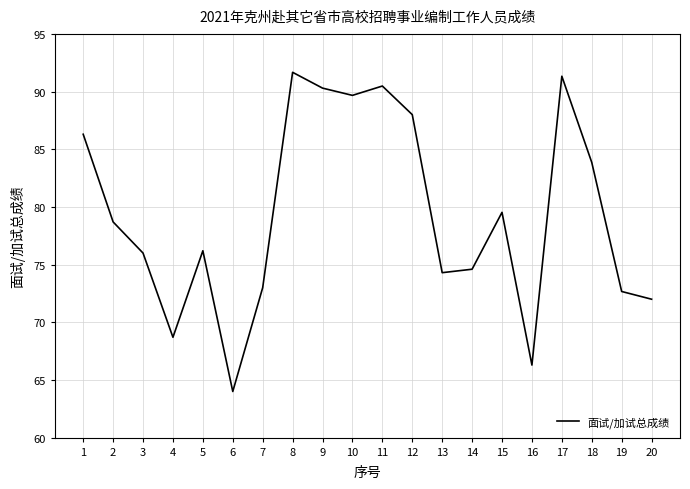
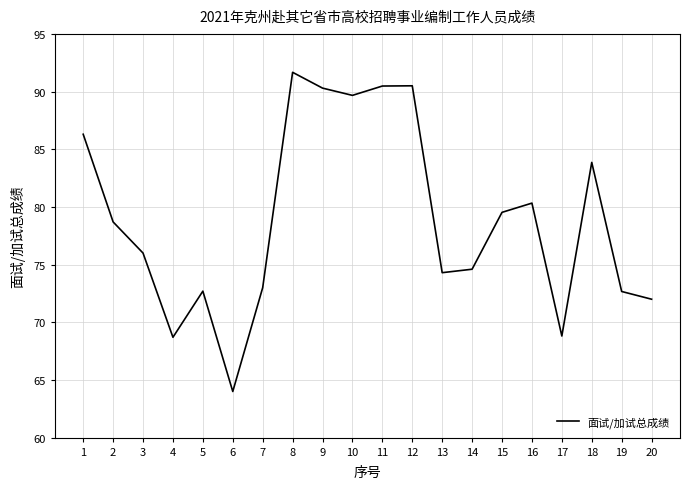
5: 76.2 -> 72.7
12: 88.0 -> 90.5
16: 66.3 -> 80.3
17: 91.3 -> 68.8
